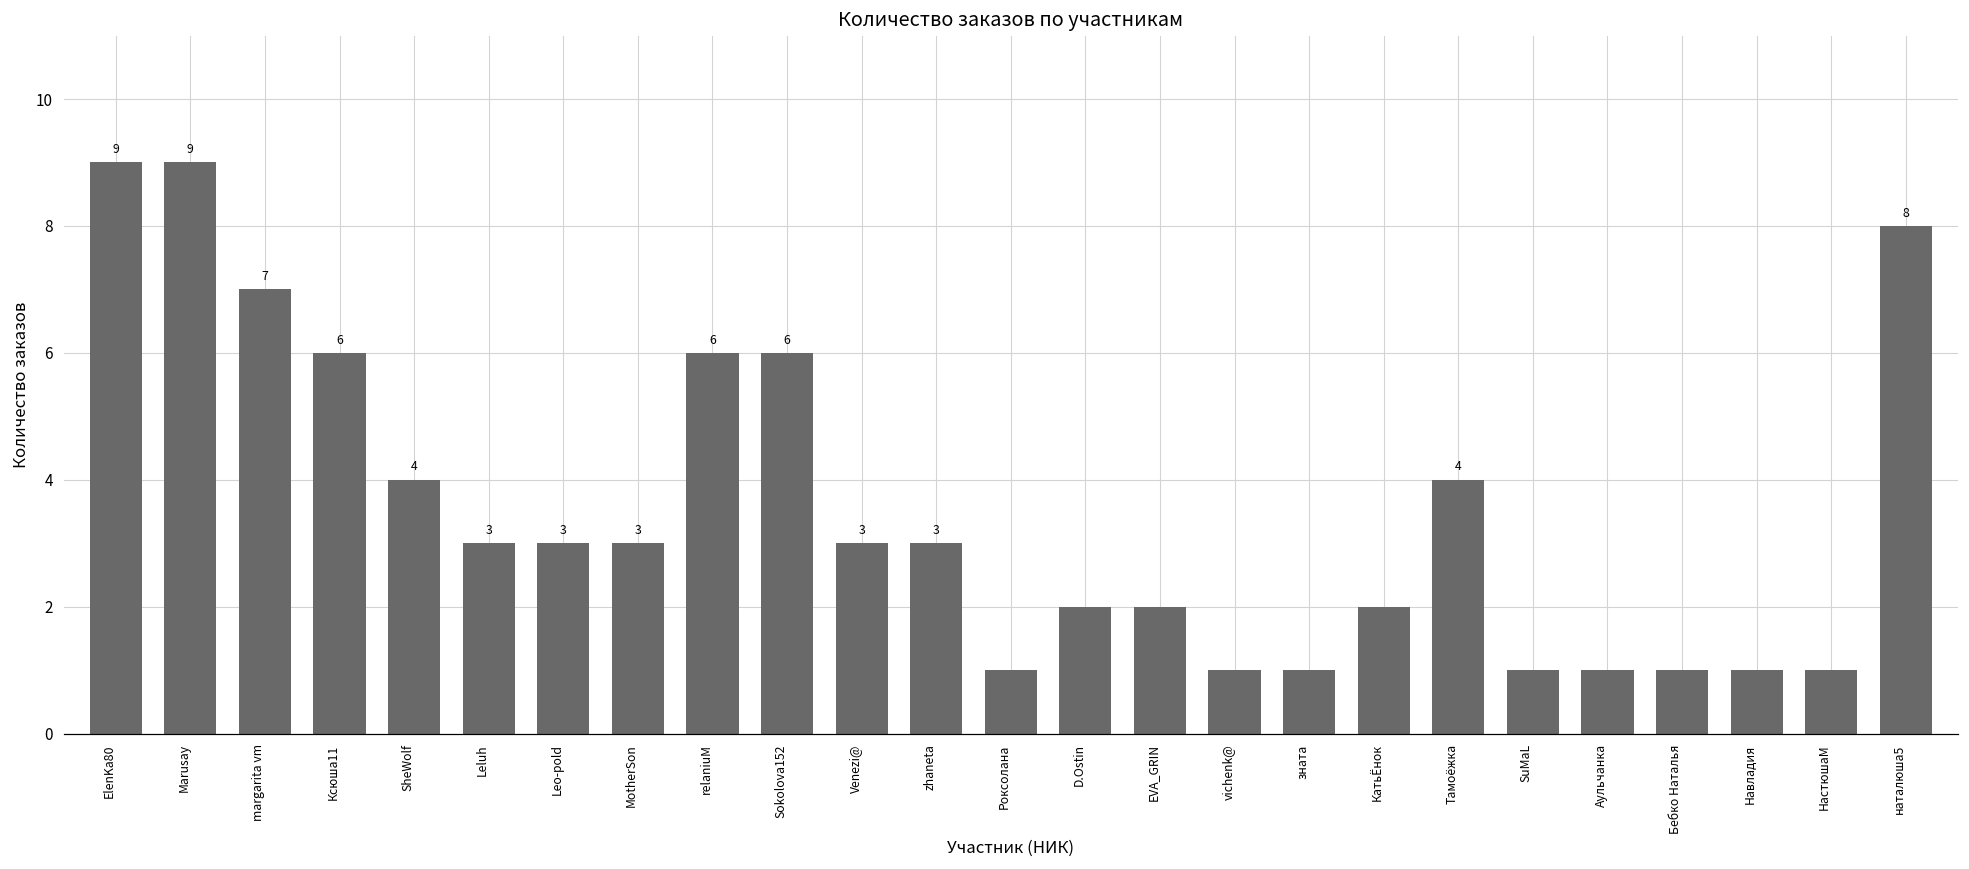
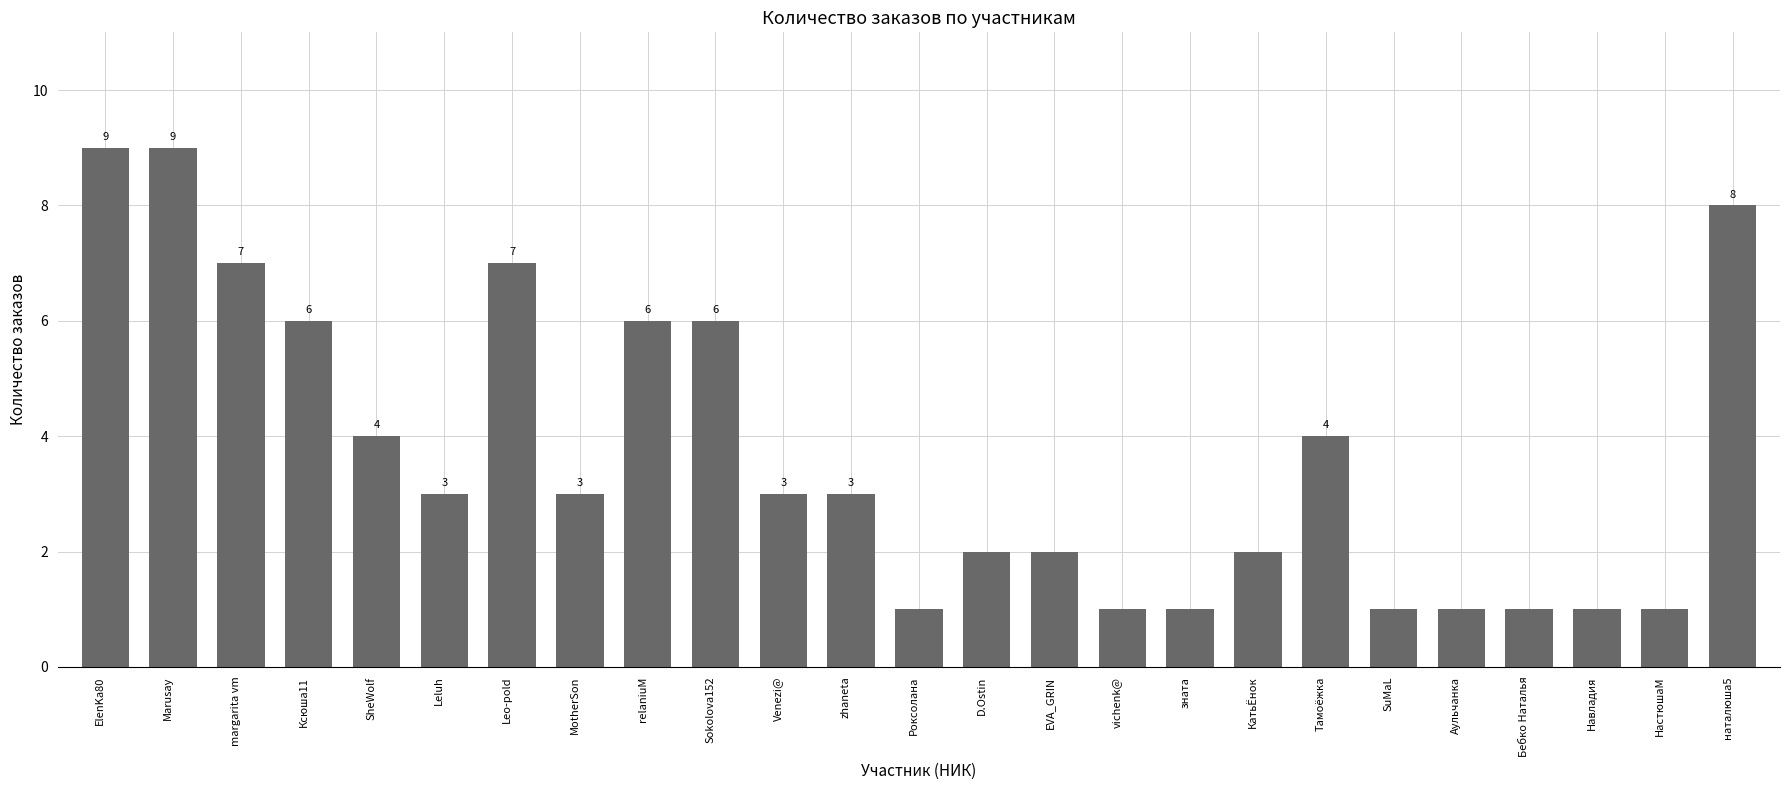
Leo-pold: 3 -> 7
